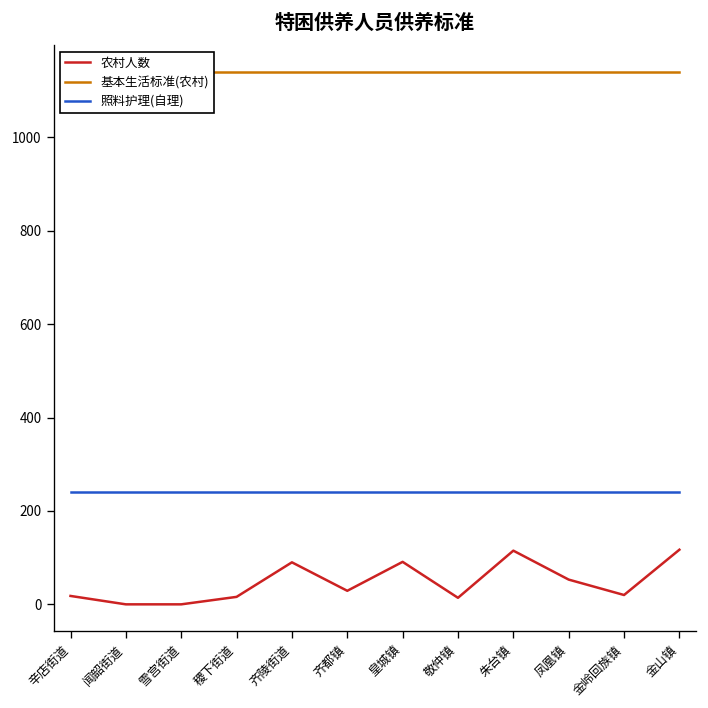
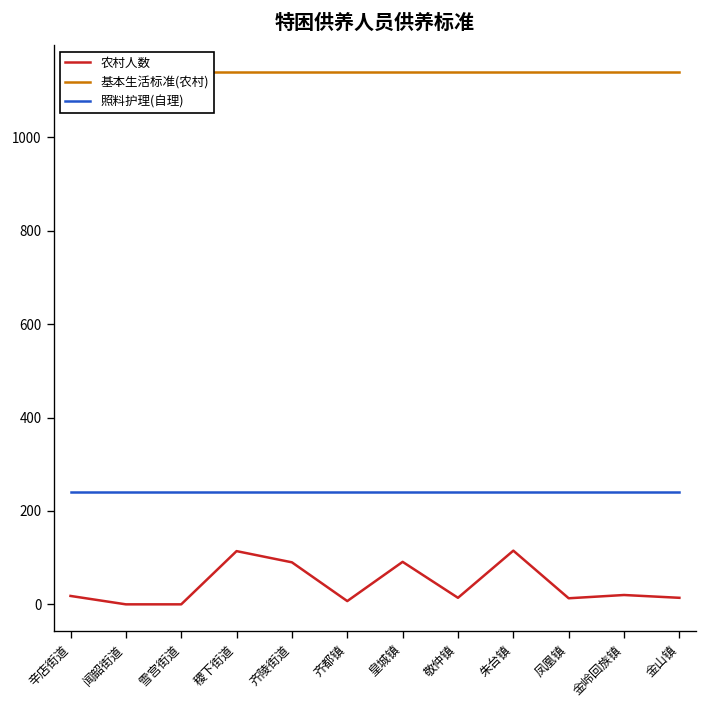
农村人数, 稷下街道: 20 -> 110
农村人数, 齐都镇: 30 -> 10
农村人数, 凤凰镇: 50 -> 10
农村人数, 金山镇: 120 -> 10
